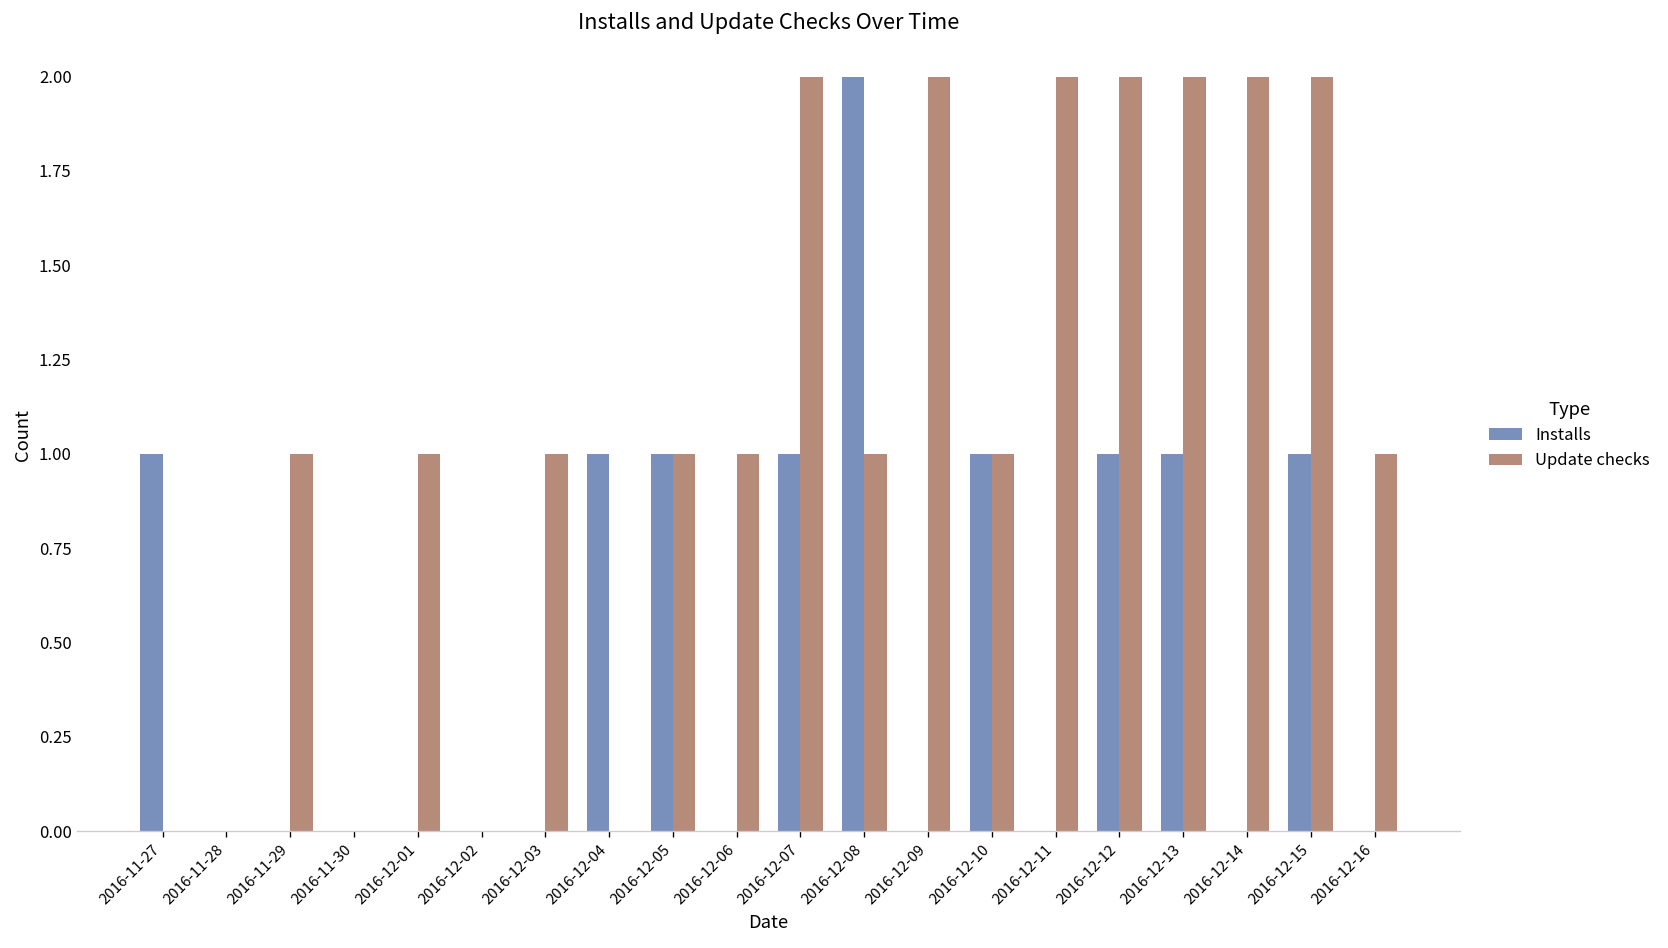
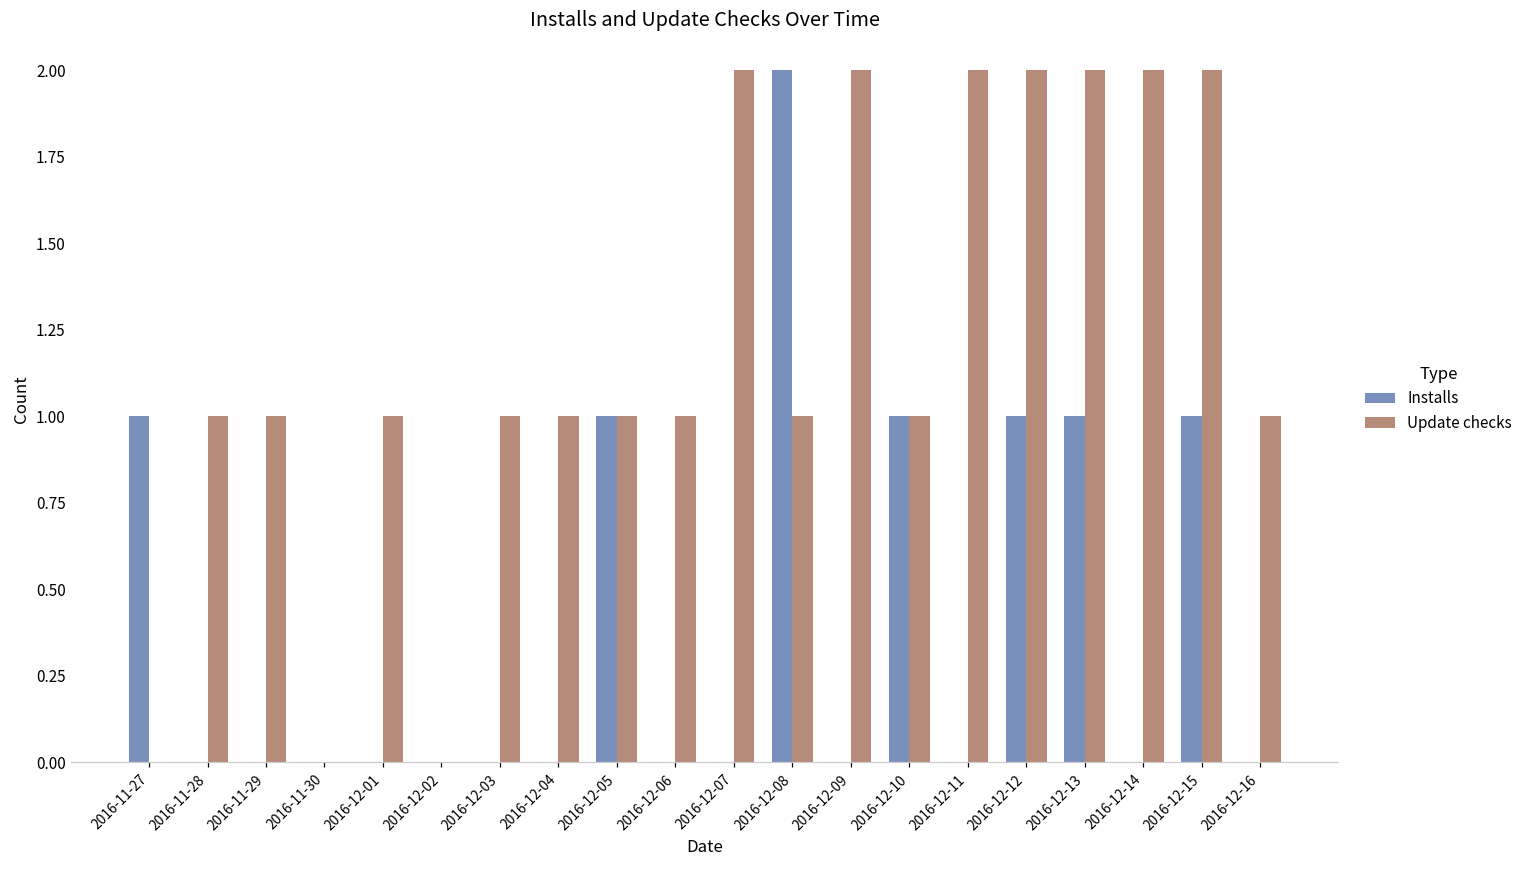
Update checks, 2016-11-28: 0 -> 1
Installs, 2016-12-04: 1 -> 0
Update checks, 2016-12-04: 0 -> 1
Installs, 2016-12-07: 1 -> 0
